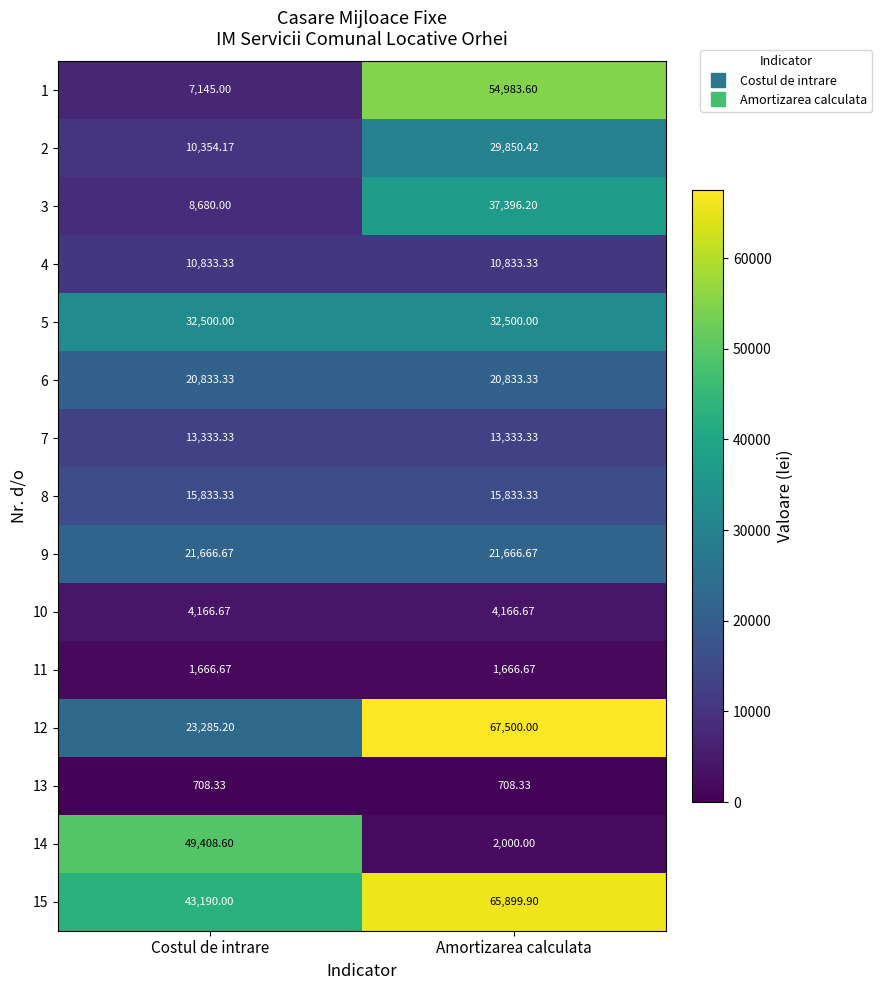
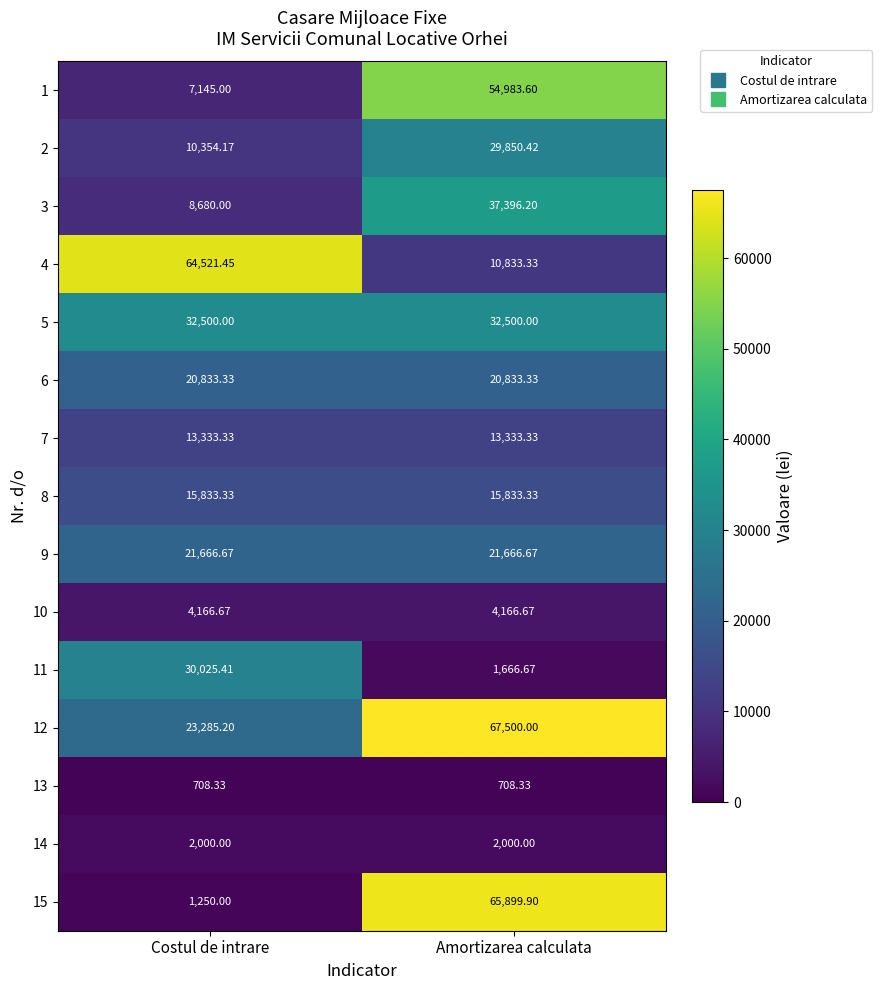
4, Costul de intrare: 10,833.33 -> 64,521.45
11, Costul de intrare: 1,666.67 -> 30,025.41
14, Costul de intrare: 49,408.60 -> 2,000.00
15, Costul de intrare: 43,190.00 -> 1,250.00
